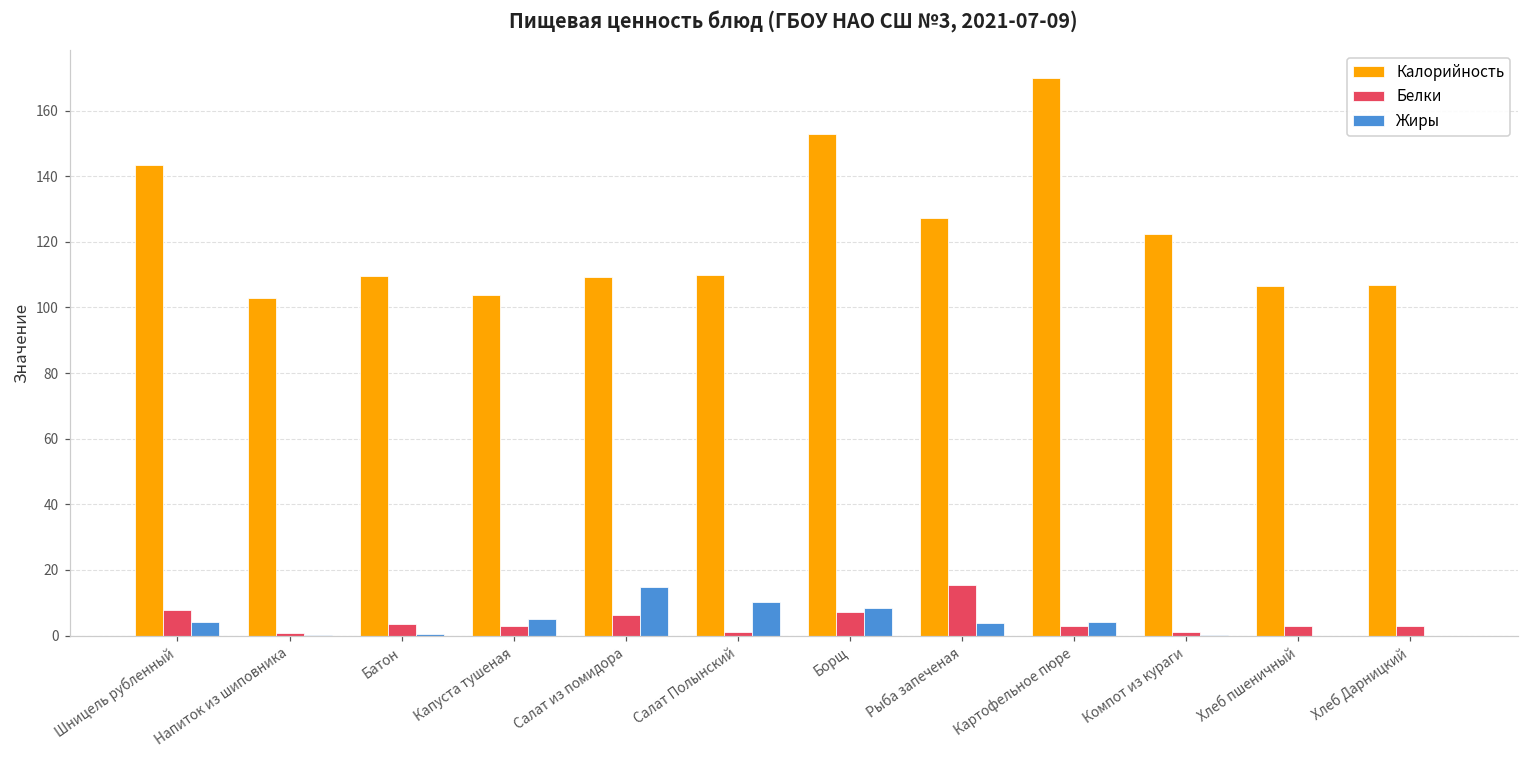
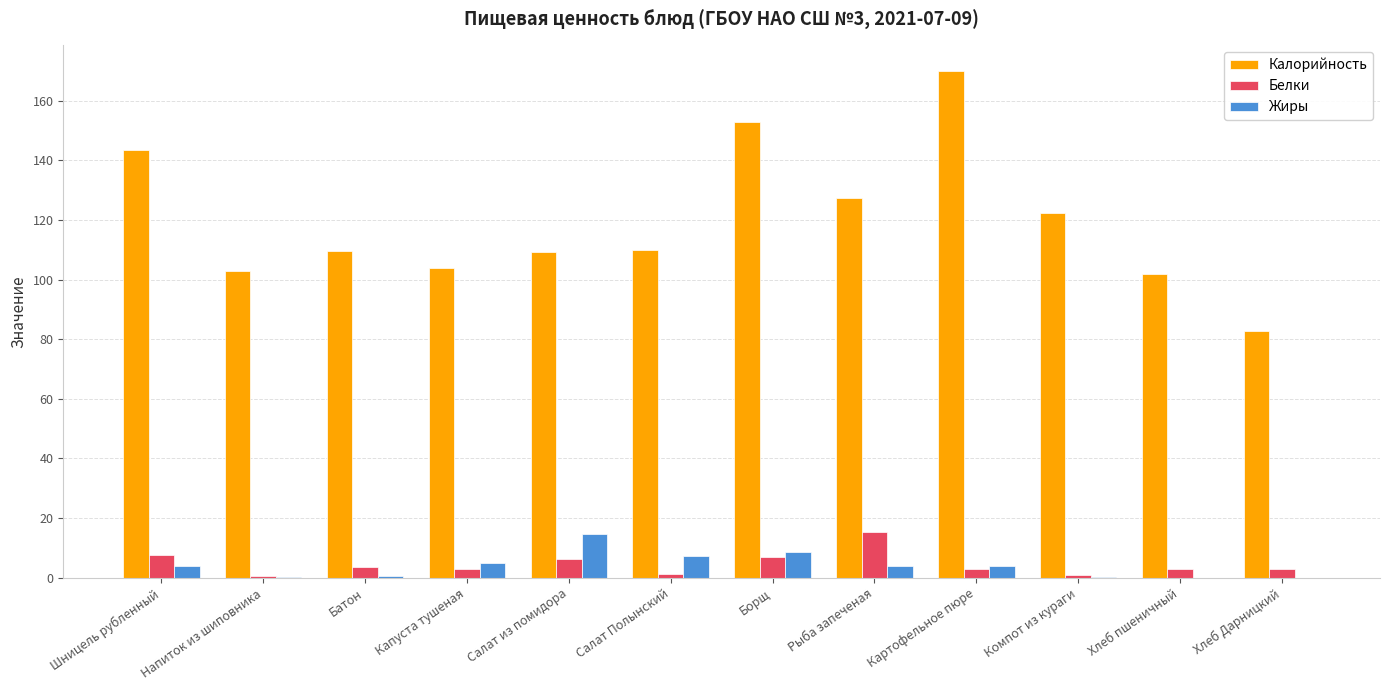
Жиры, Салат Полынский: 10 -> 7
Калорийность, Хлеб пшеничный: 107 -> 102
Калорийность, Хлеб Дарницкий: 107 -> 83
